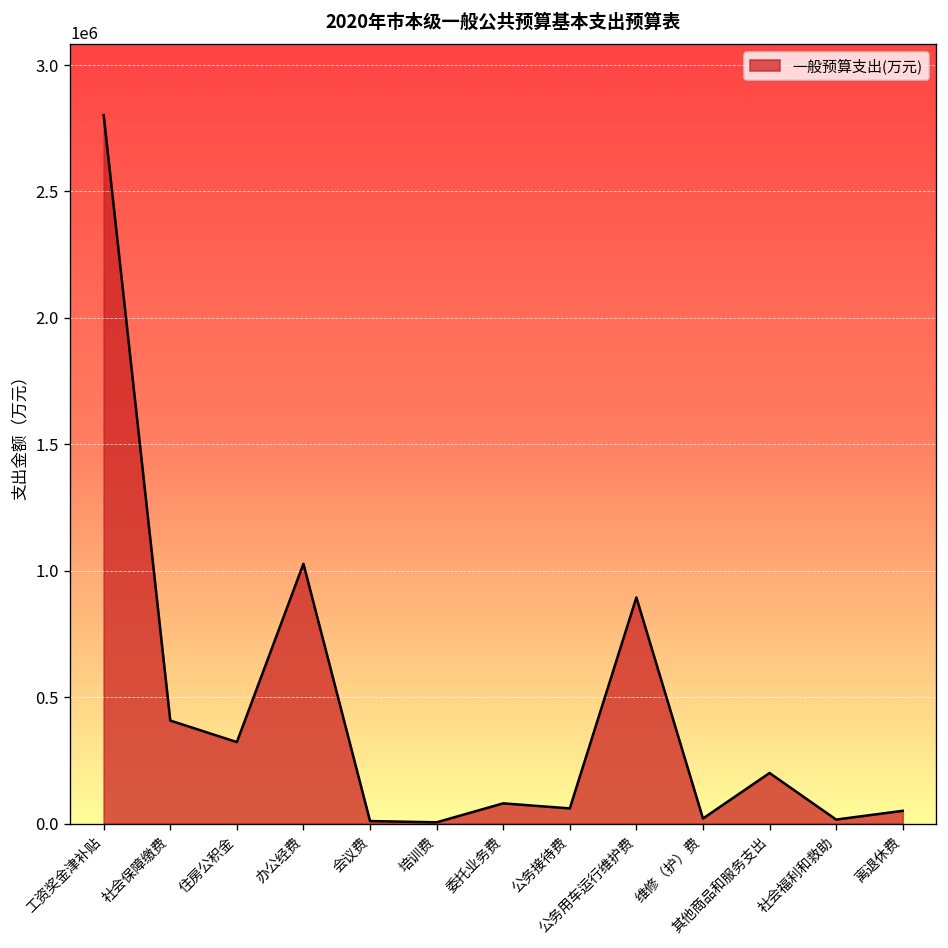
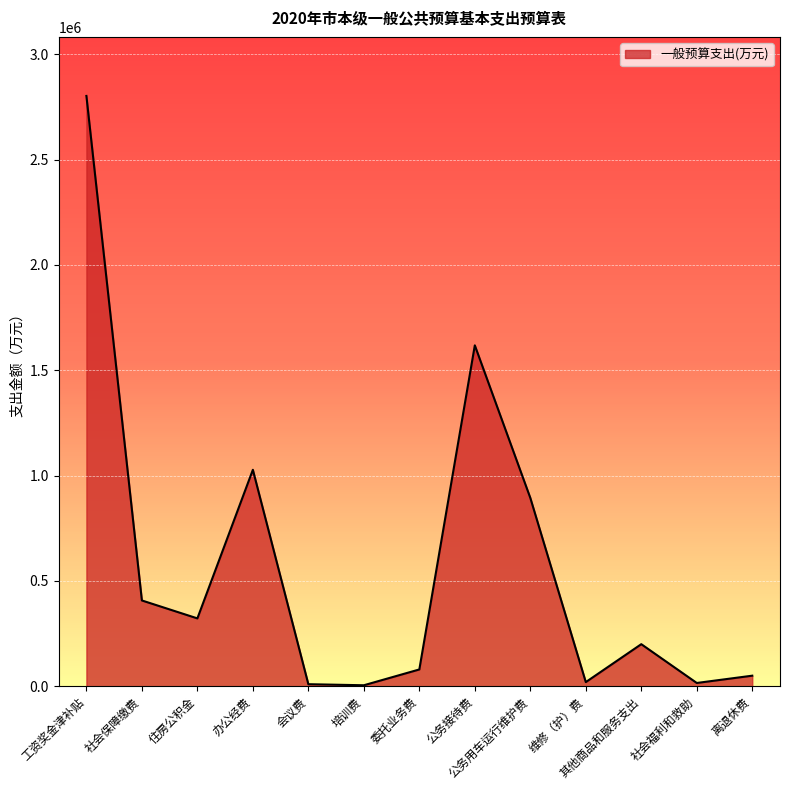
公务接待费: 60000 -> 1620000
